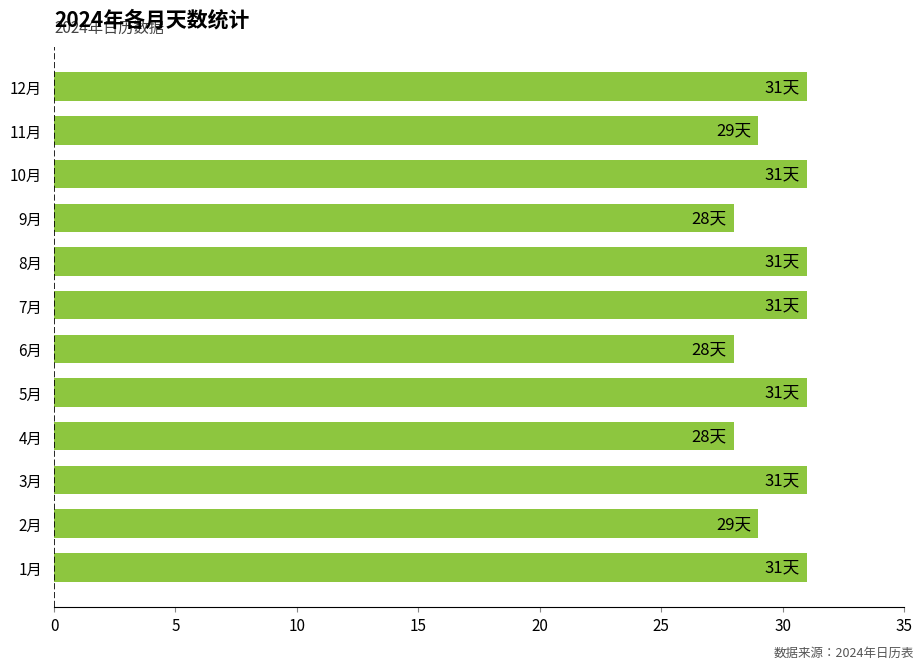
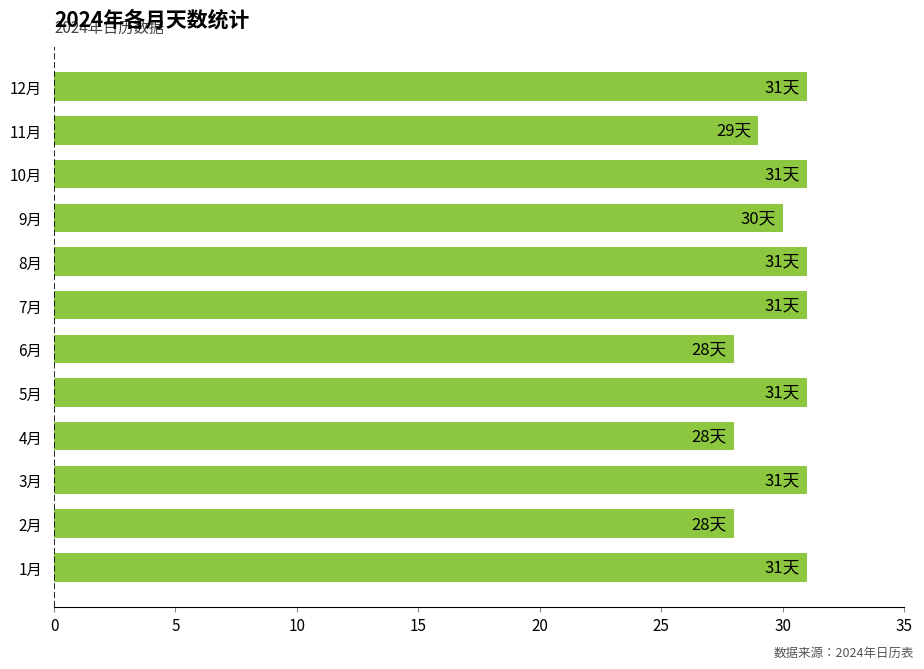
9月: 28天 -> 30天
2月: 29天 -> 28天
